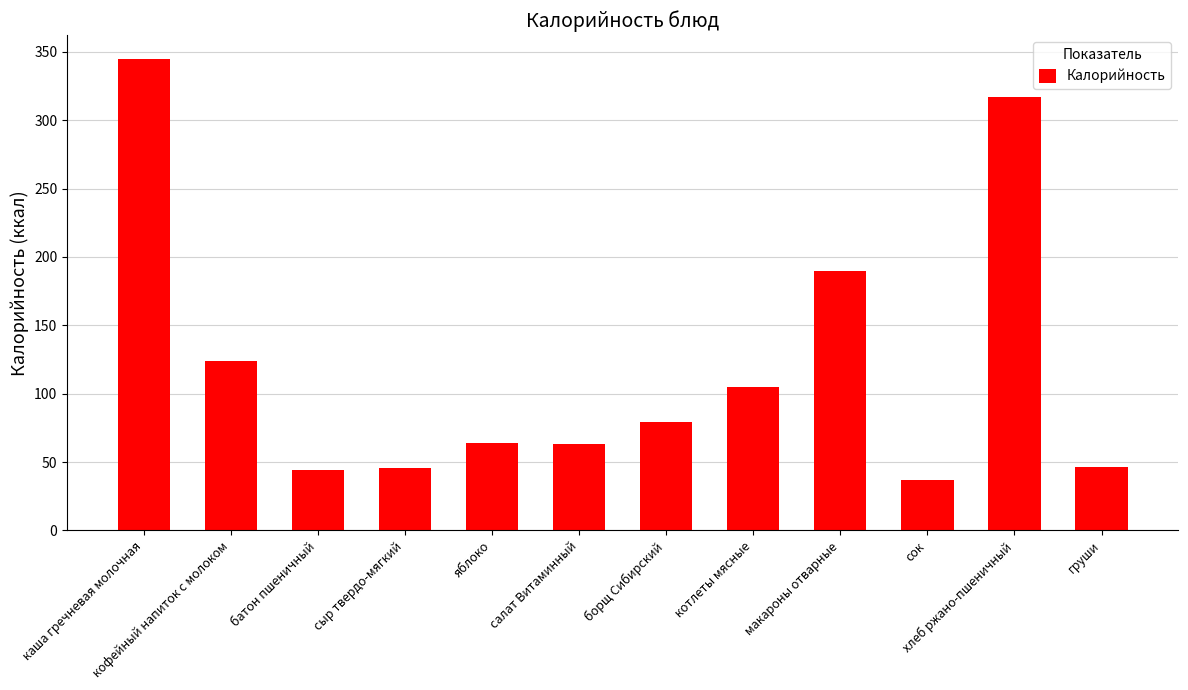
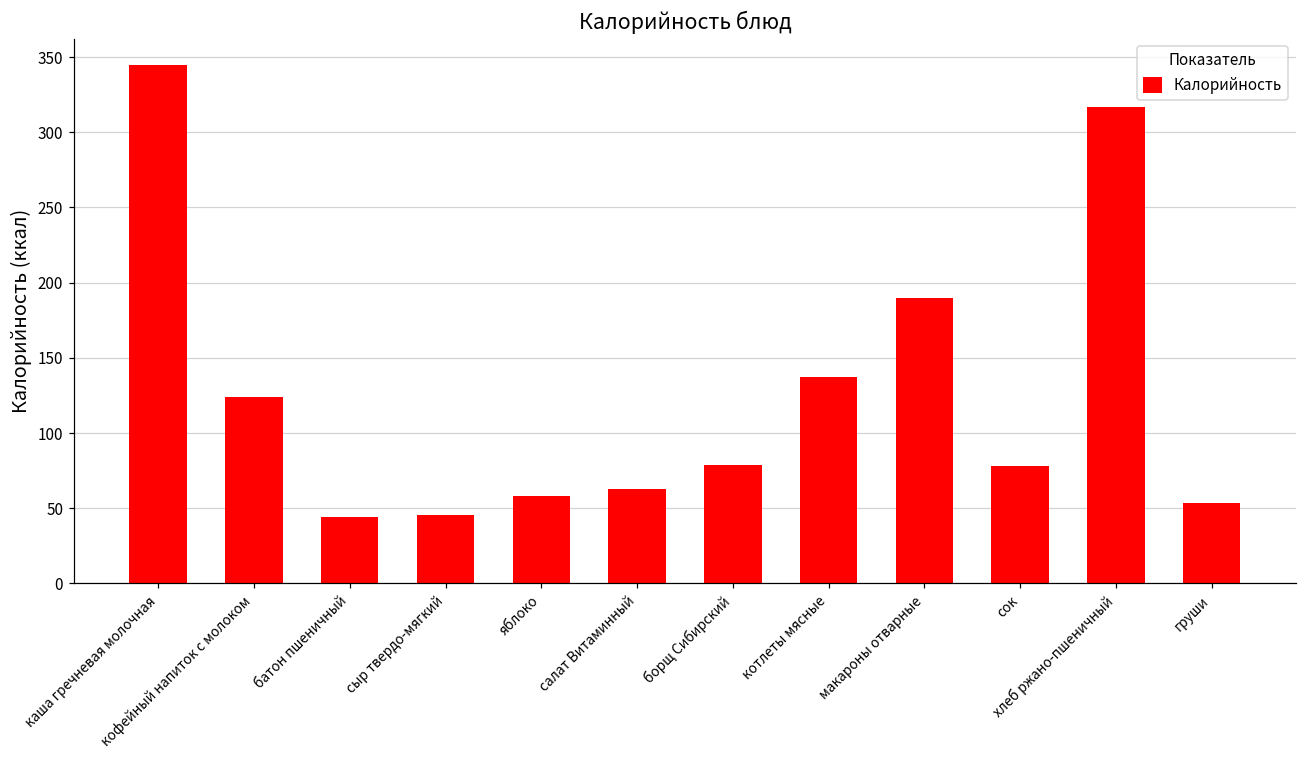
яблоко: 64 -> 58
котлеты мясные: 105 -> 137
сок: 37 -> 78
груши: 47 -> 54
